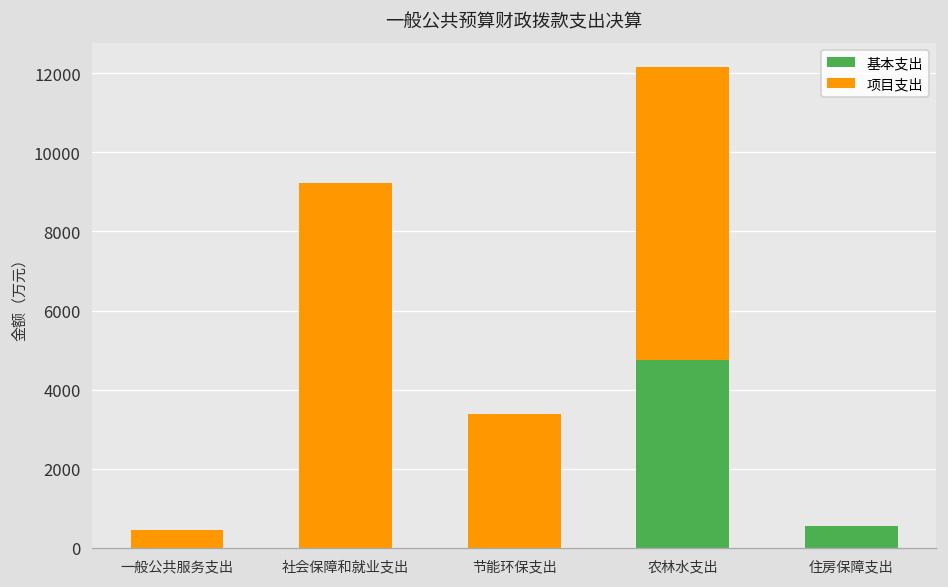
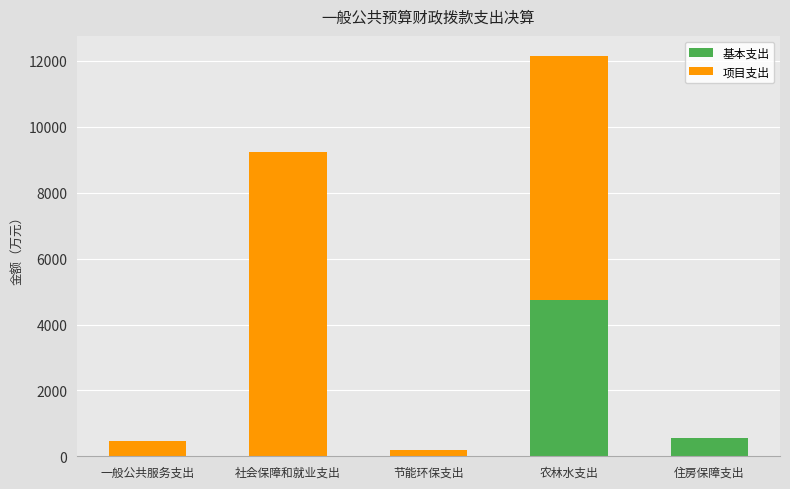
项目支出, 节能环保支出: 3400 -> 200
